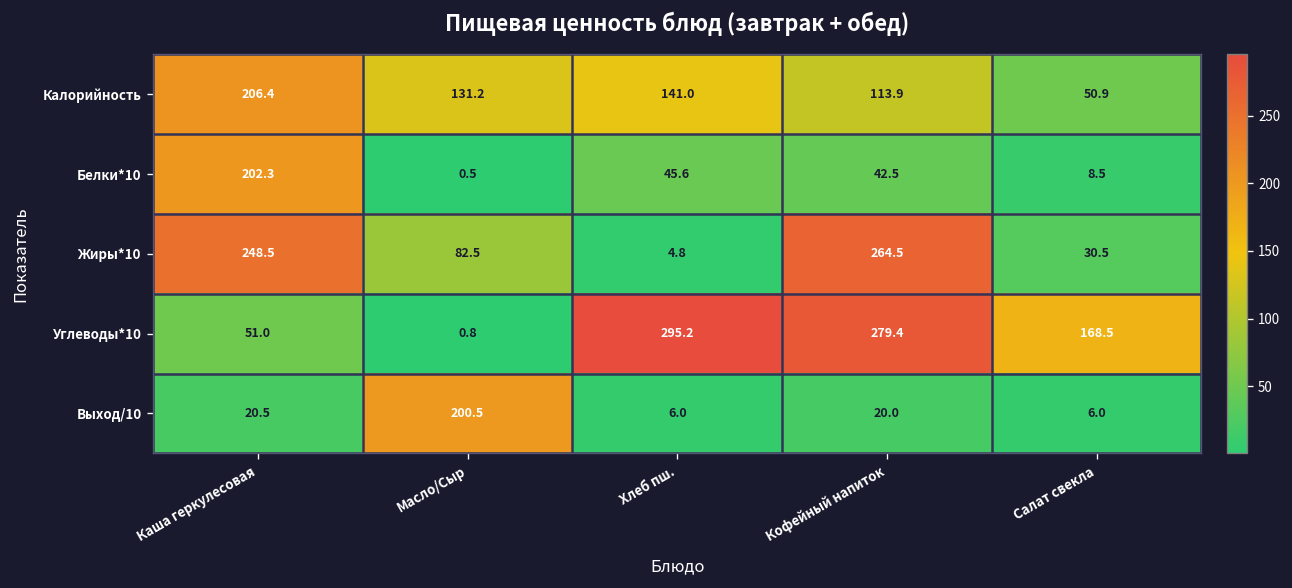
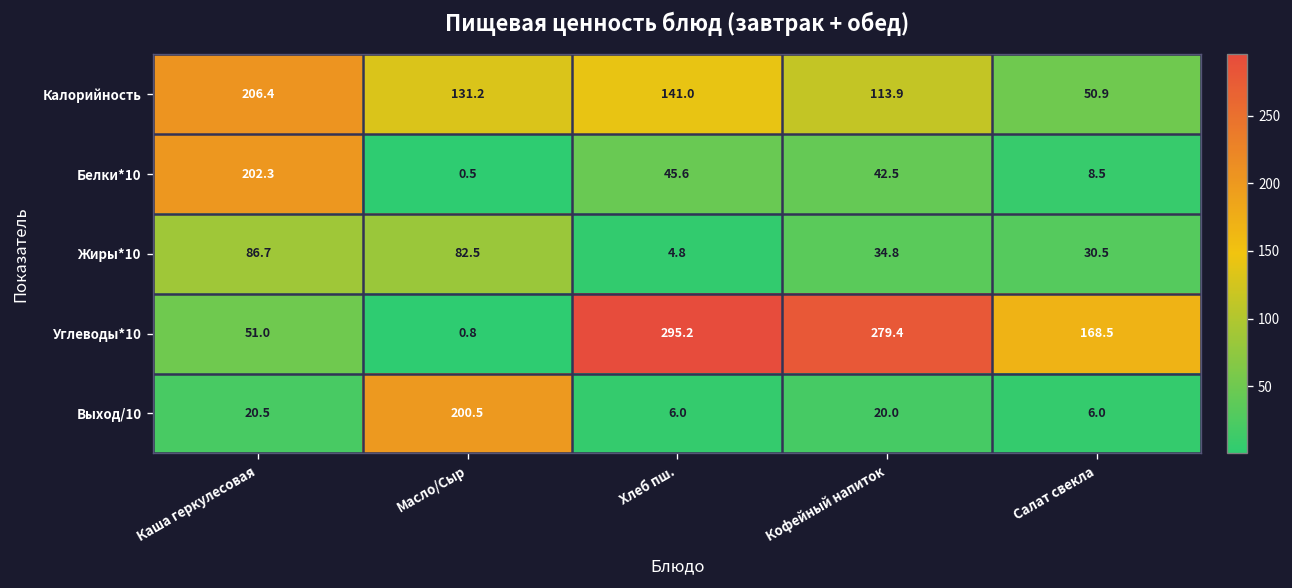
Жиры*10, Каша геркулесовая: 248.5 -> 86.7
Жиры*10, Кофейный напиток: 264.5 -> 34.8
